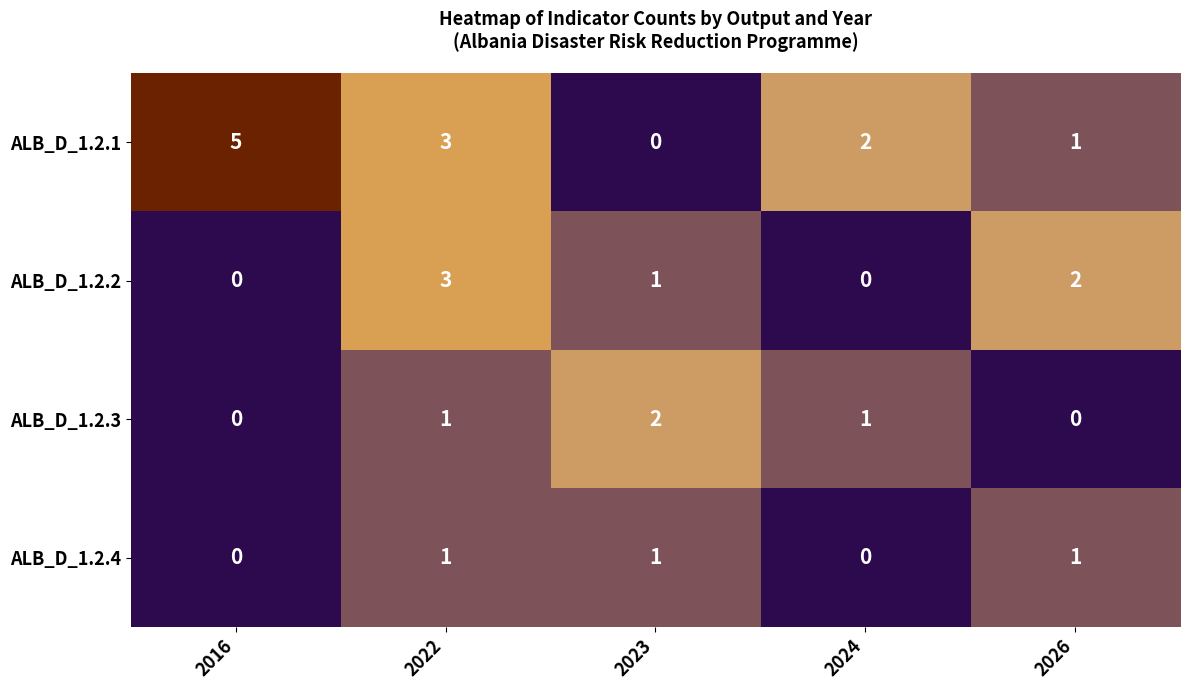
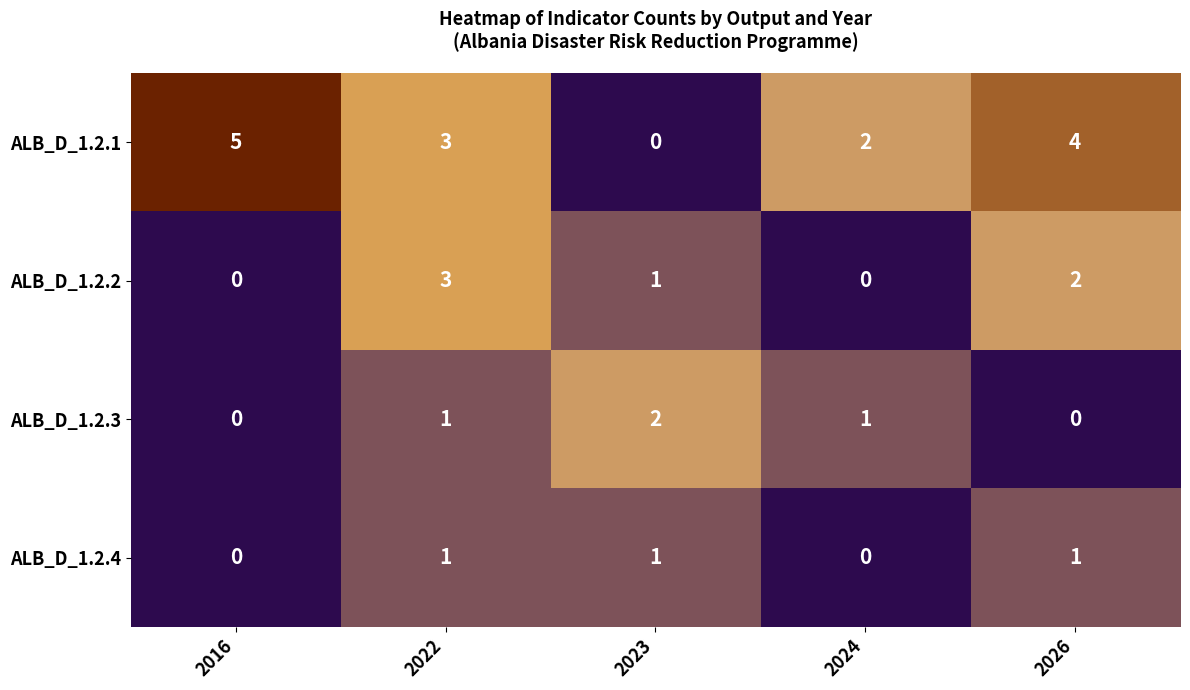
ALB_D_1.2.1, 2026: 1 -> 4
